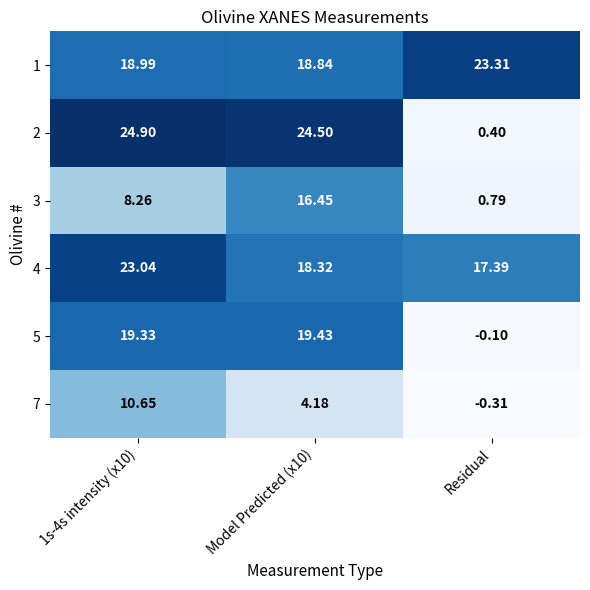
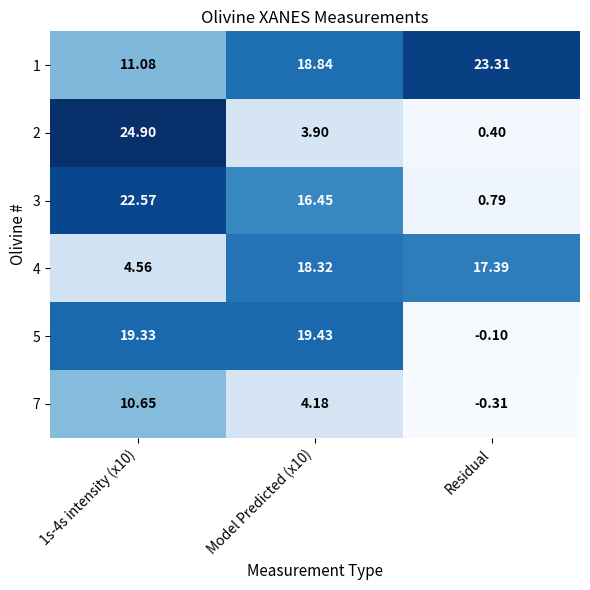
1, 1s-4s intensity (x10): 18.99 -> 11.08
2, Model Predicted (x10): 24.50 -> 3.90
3, 1s-4s intensity (x10): 8.26 -> 22.57
4, 1s-4s intensity (x10): 23.04 -> 4.56
